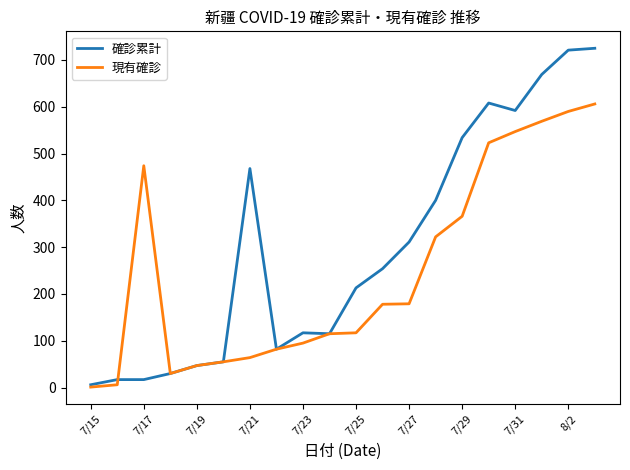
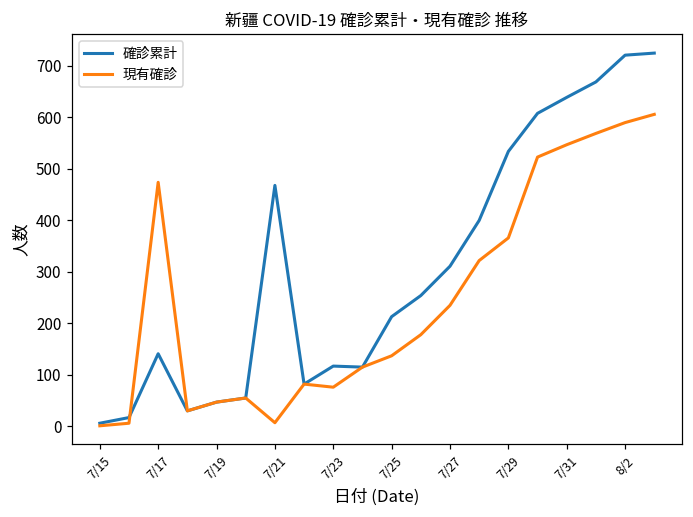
確診累計, 7/17: 20 -> 140
現有確診, 7/21: 60 -> 10
現有確診, 7/23: 100 -> 80
現有確診, 7/25: 120 -> 140
現有確診, 7/27: 180 -> 240
確診累計, 7/31: 590 -> 640
